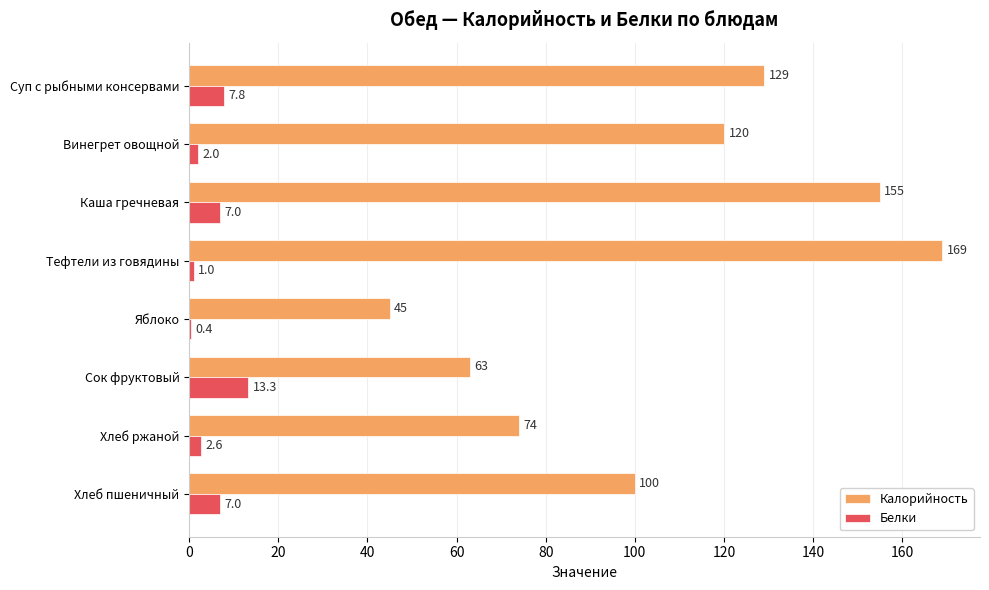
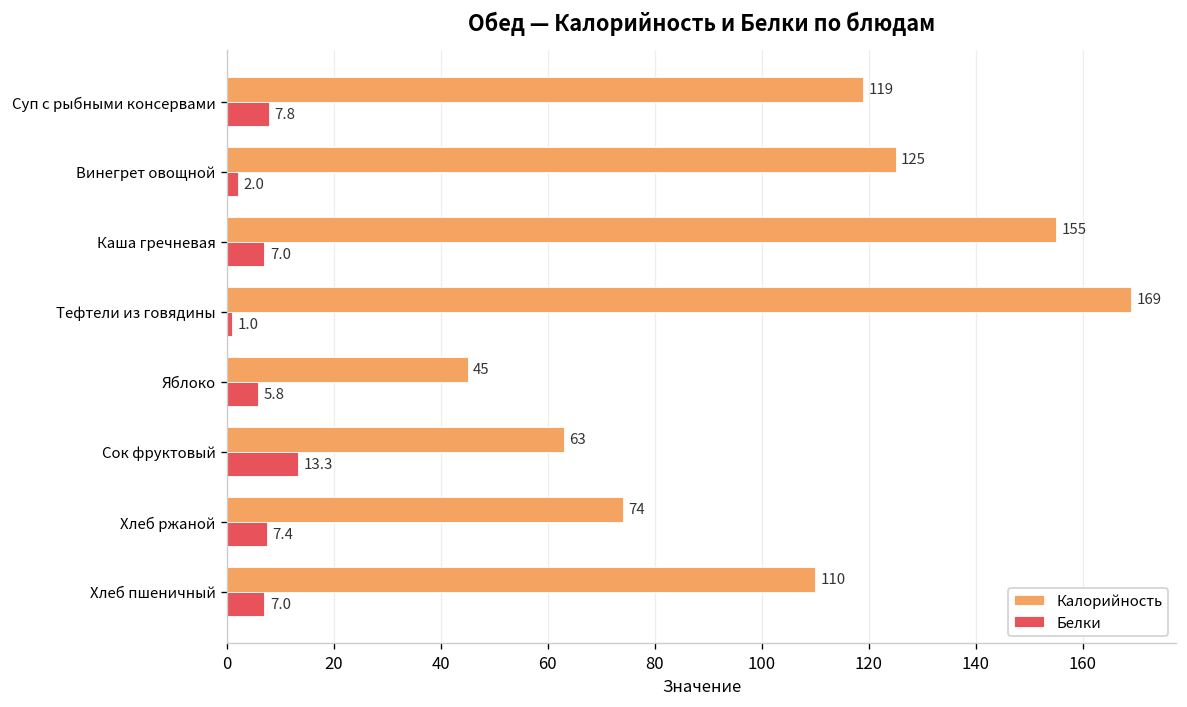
Калорийность, Суп с рыбными консервами: 129 -> 119
Калорийность, Винегрет овощной: 120 -> 125
Белки, Яблоко: 0.4 -> 5.8
Белки, Хлеб ржаной: 2.6 -> 7.4
Калорийность, Хлеб пшеничный: 100 -> 110
